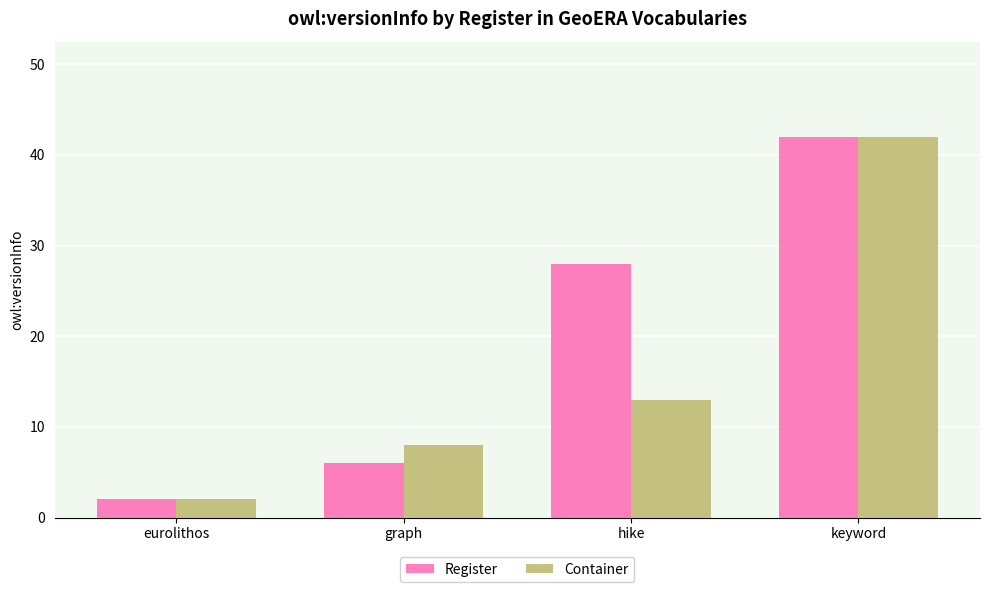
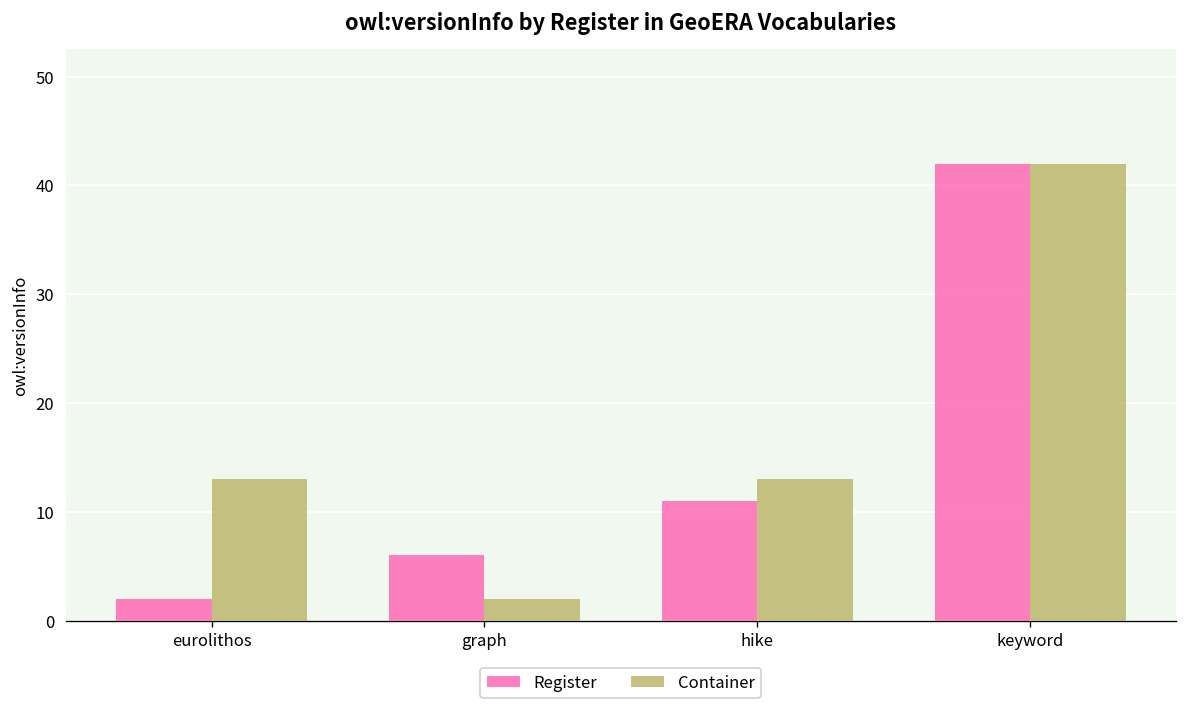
Container, eurolithos: 2 -> 13
Container, graph: 8 -> 2
Register, hike: 28 -> 11
